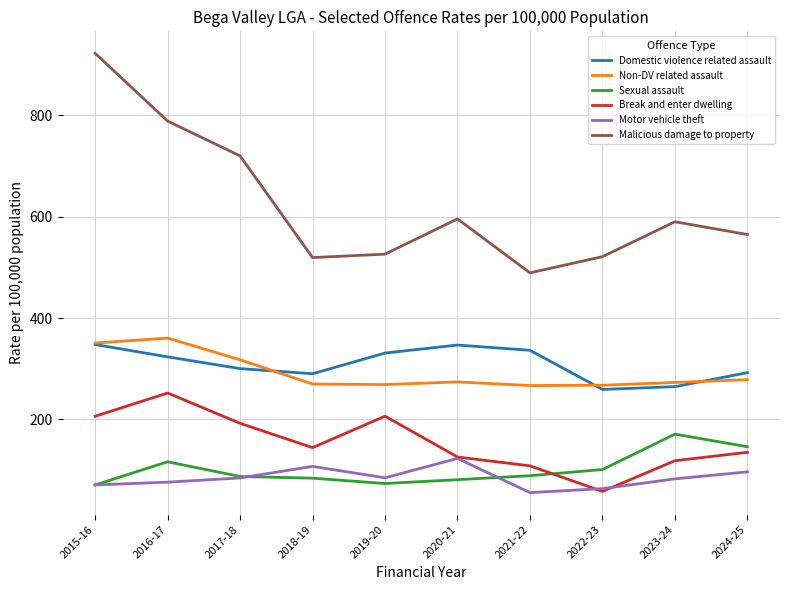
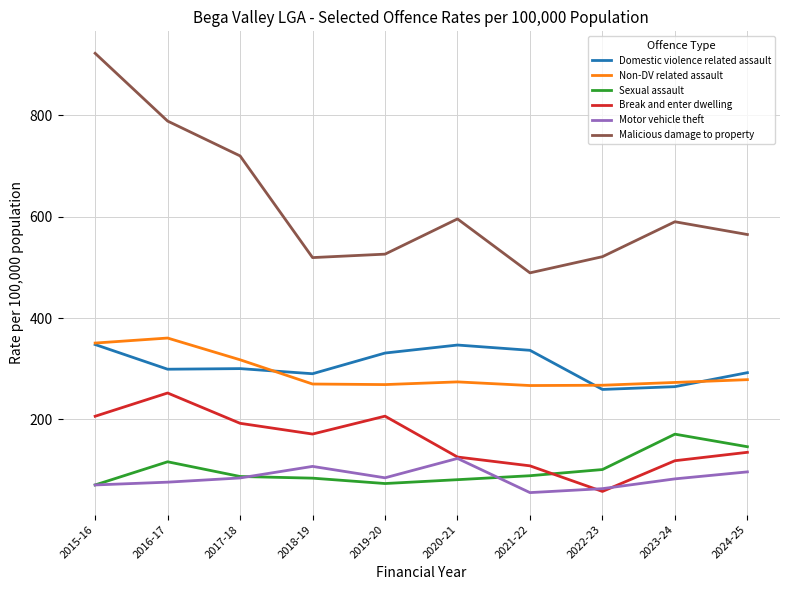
Domestic violence related assault, 2016-17: 320 -> 300
Break and enter dwelling, 2018-19: 140 -> 170
